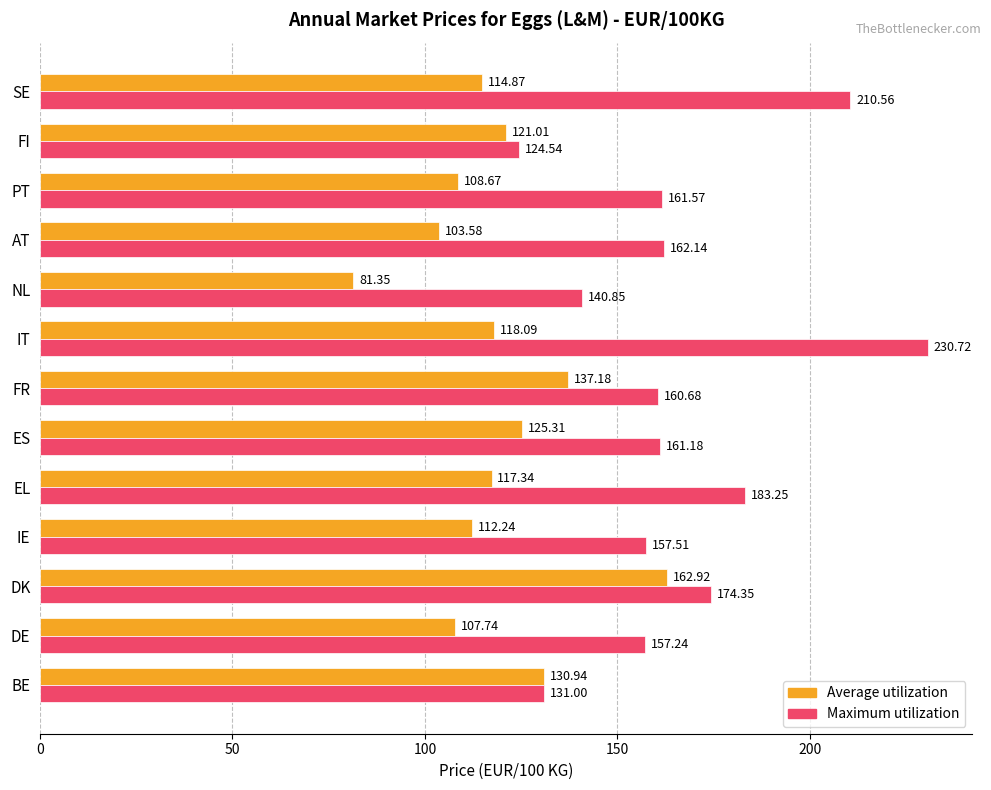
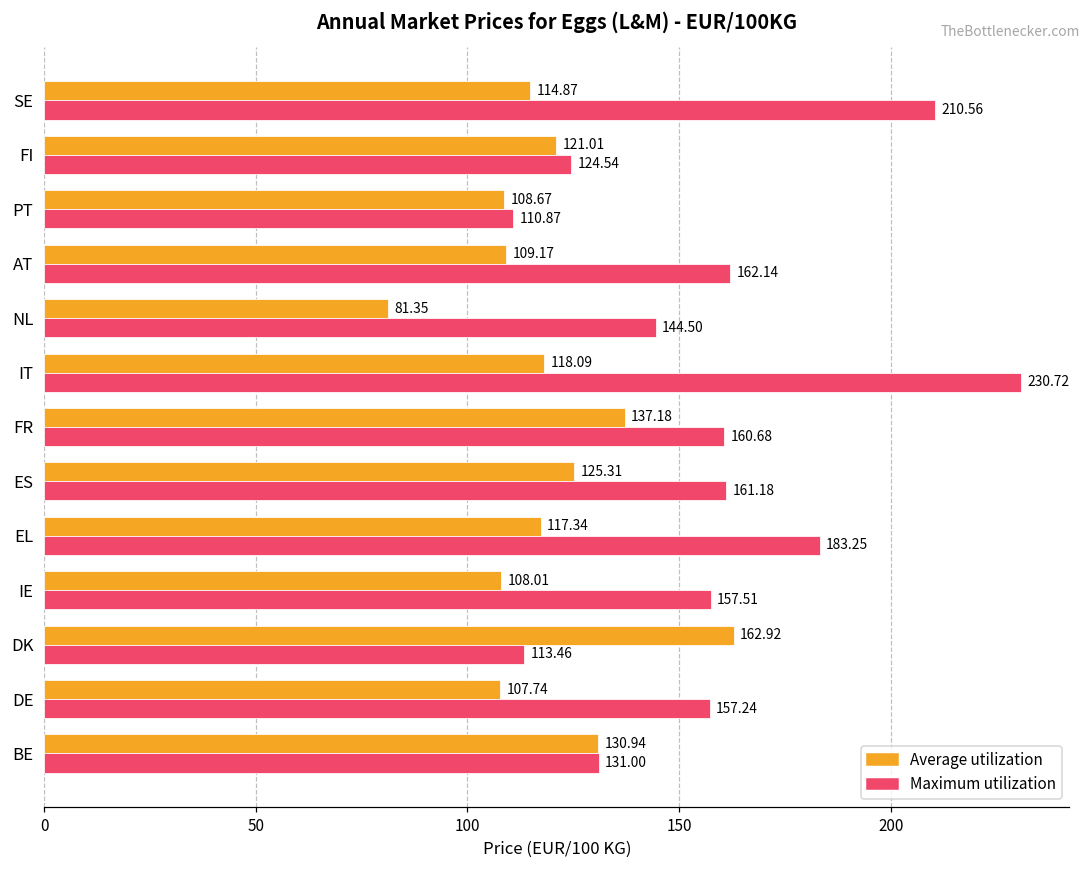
Maximum utilization, PT: 161.57 -> 110.87
Average utilization, AT: 103.58 -> 109.17
Maximum utilization, NL: 140.85 -> 144.50
Average utilization, IE: 112.24 -> 108.01
Maximum utilization, DK: 174.35 -> 113.46
